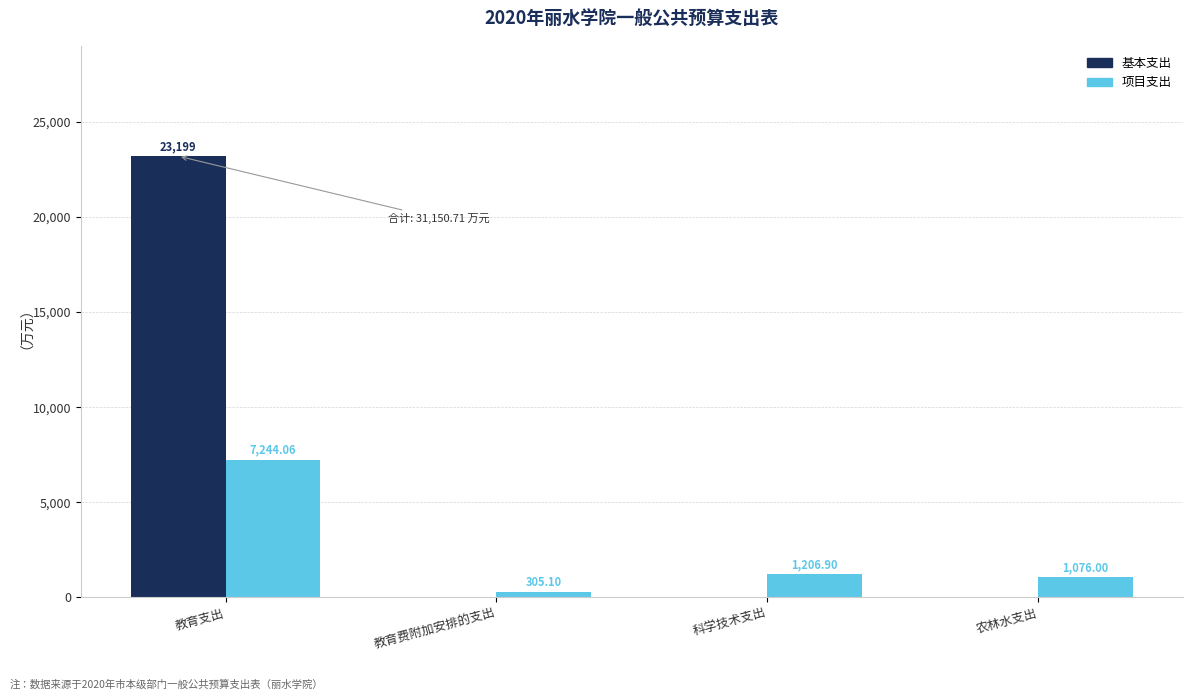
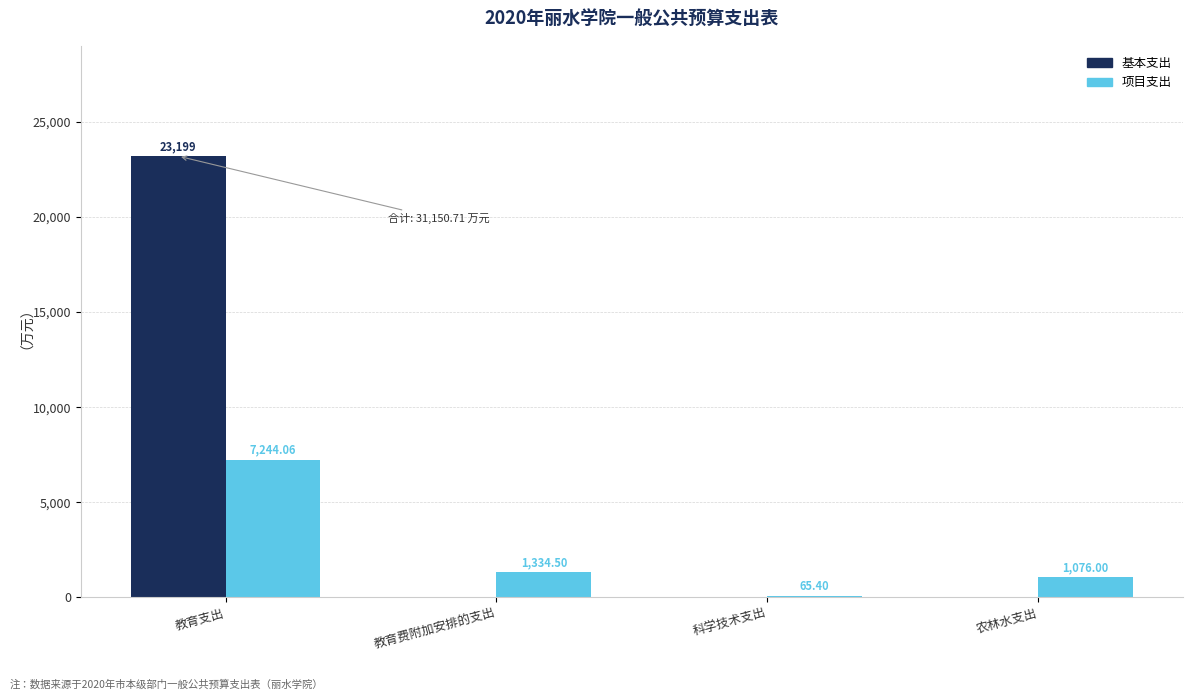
项目支出, 教育费附加安排的支出: 305.10 -> 1,334.50
项目支出, 科学技术支出: 1,206.90 -> 65.40
